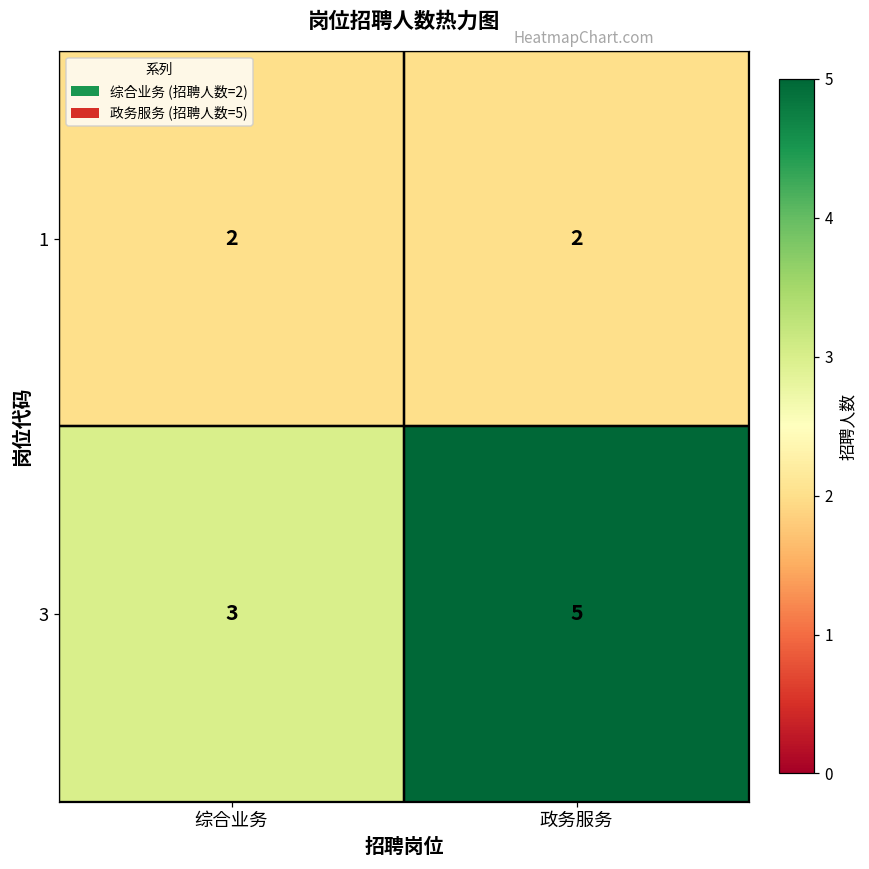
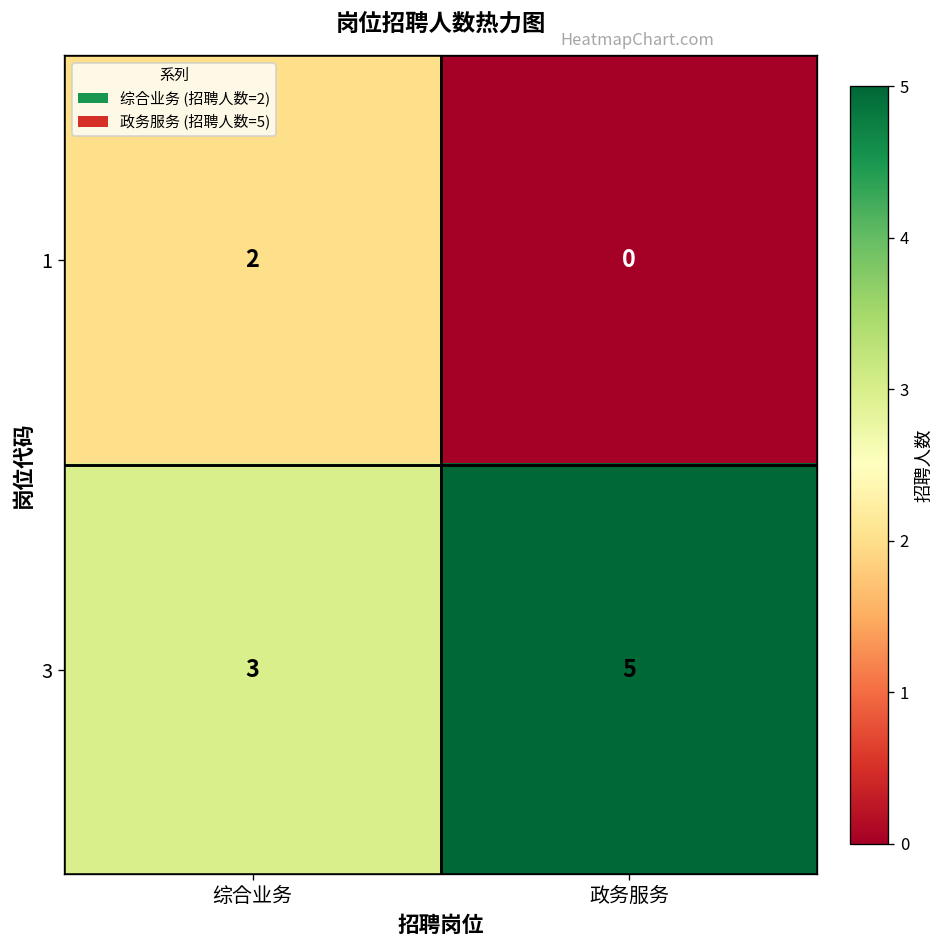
1, 政务服务: 2 -> 0
